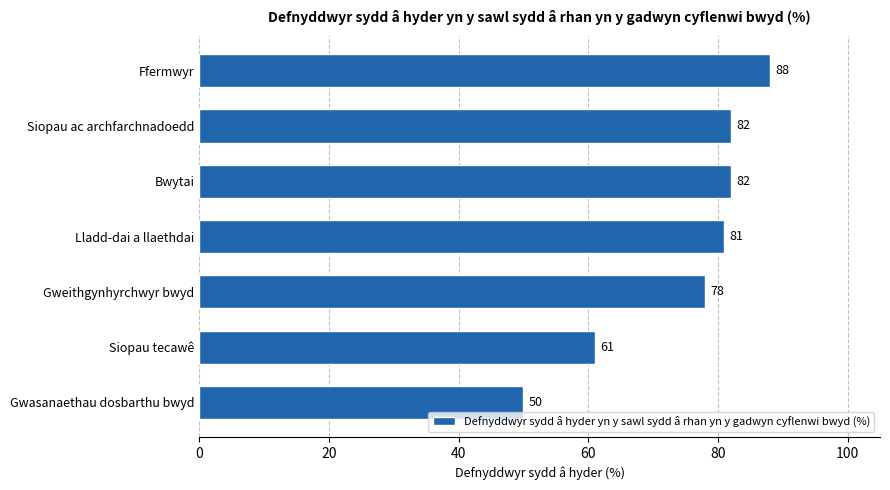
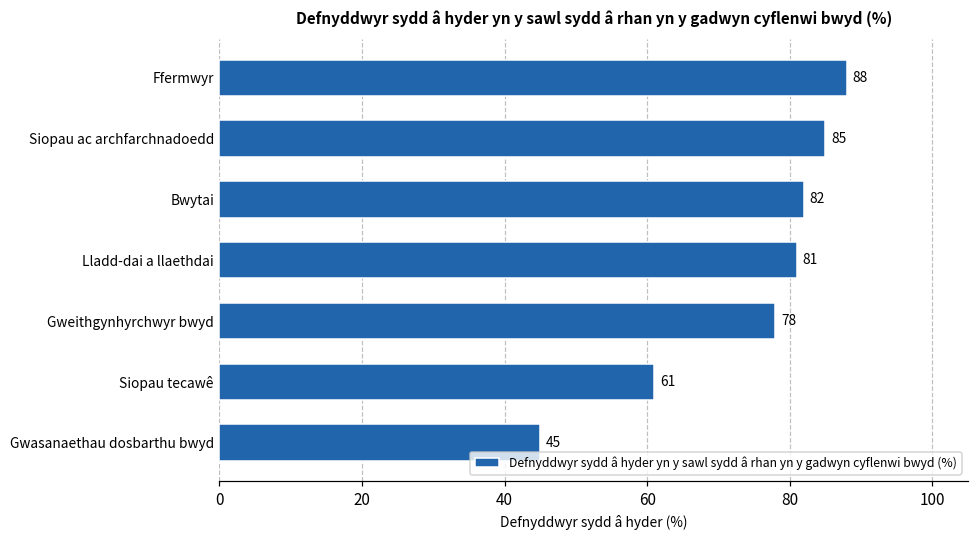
Siopau ac archfarchnadoedd: 82 -> 85
Gwasanaethau dosbarthu bwyd: 50 -> 45
